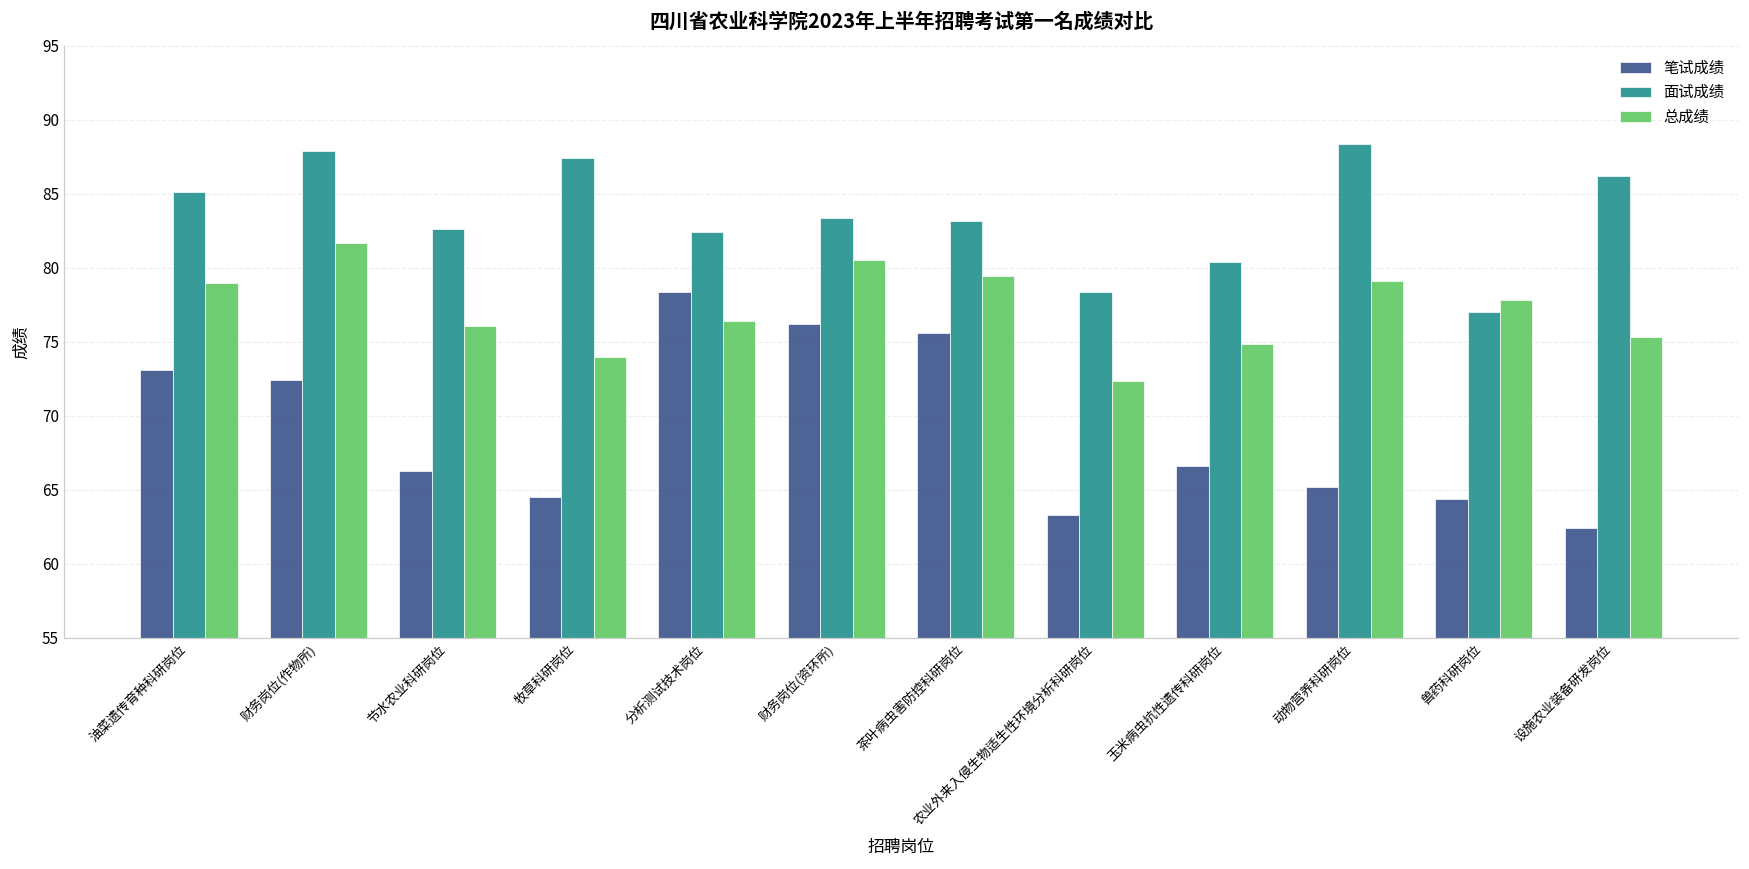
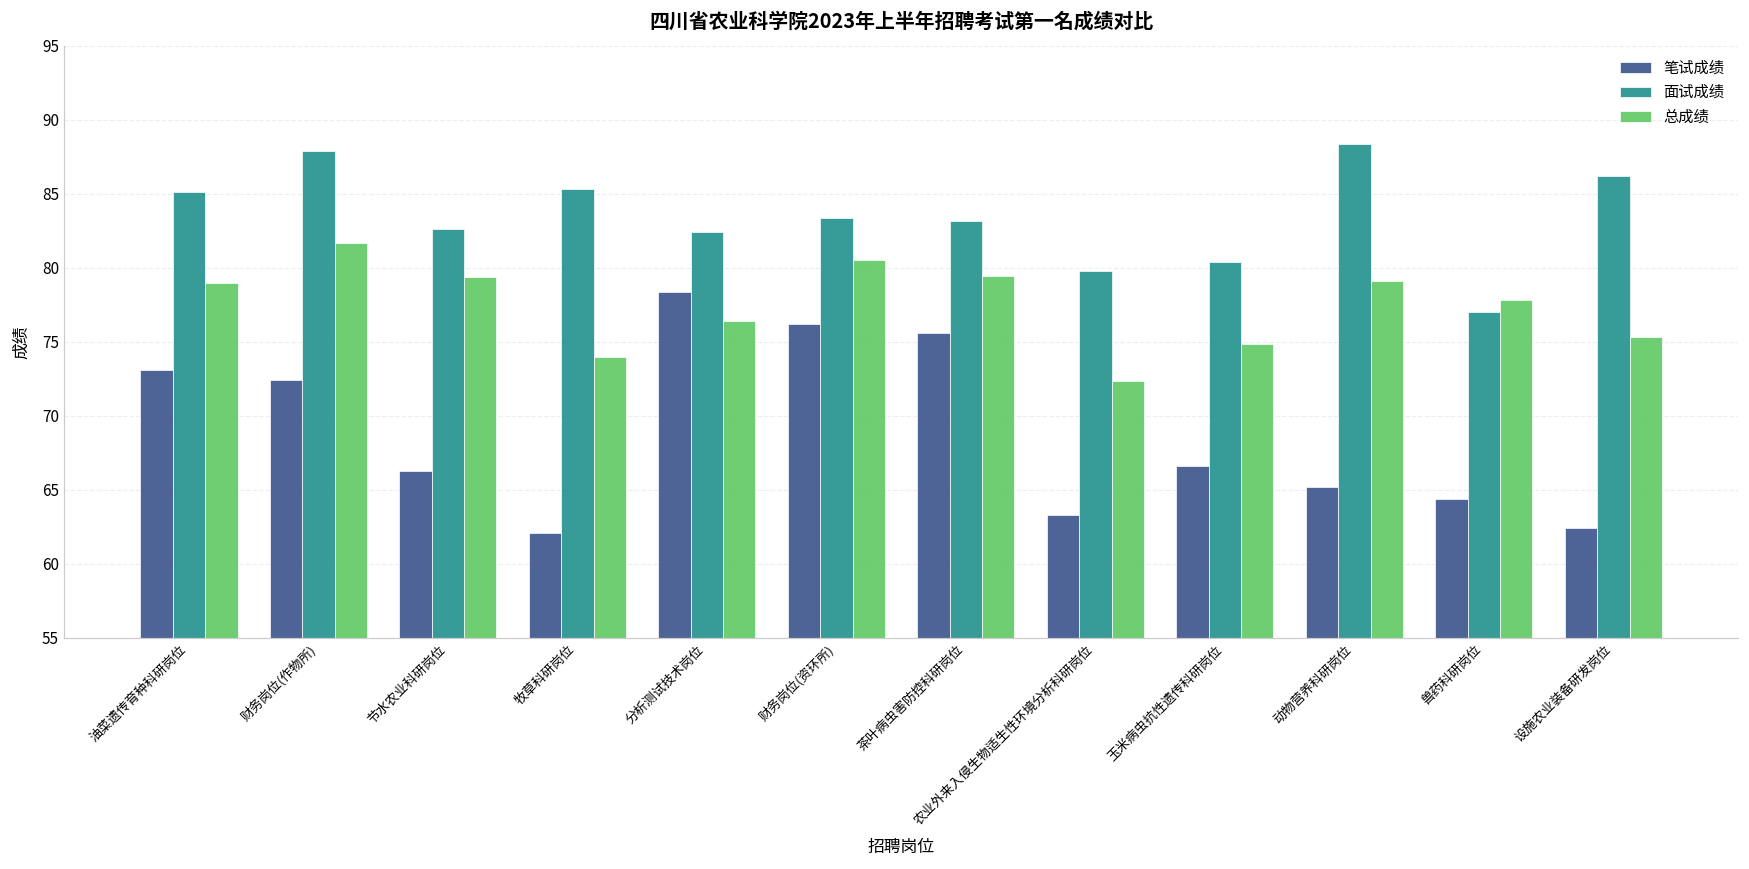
总成绩, 节水农业科研岗位: 76.1 -> 79.4
笔试成绩, 牧草科研岗位: 64.5 -> 62.1
面试成绩, 牧草科研岗位: 87.4 -> 85.3
面试成绩, 农业外来入侵生物适生性环境分析科研岗位: 78.4 -> 79.8
